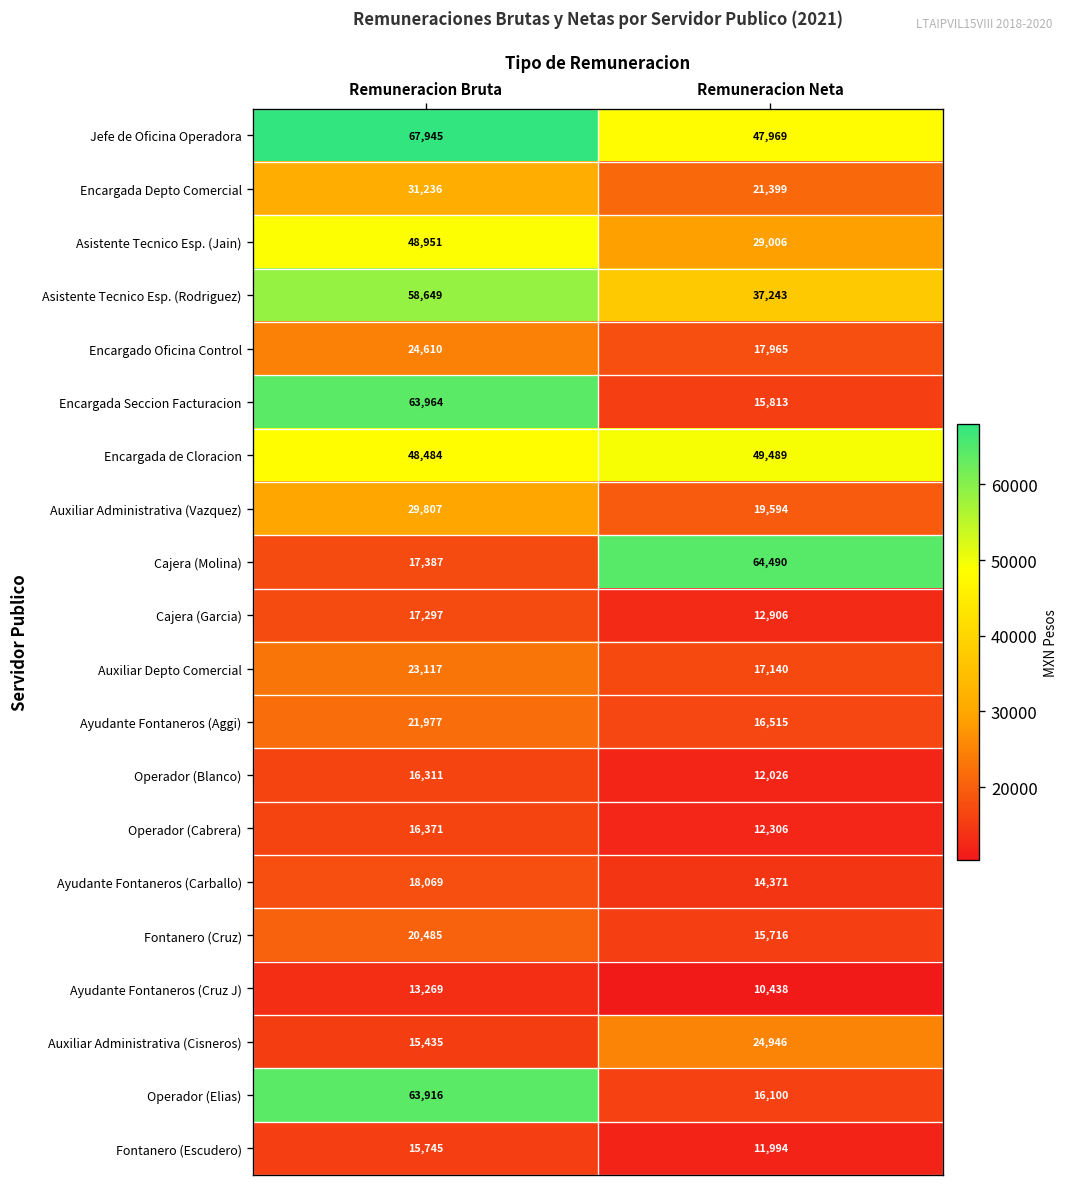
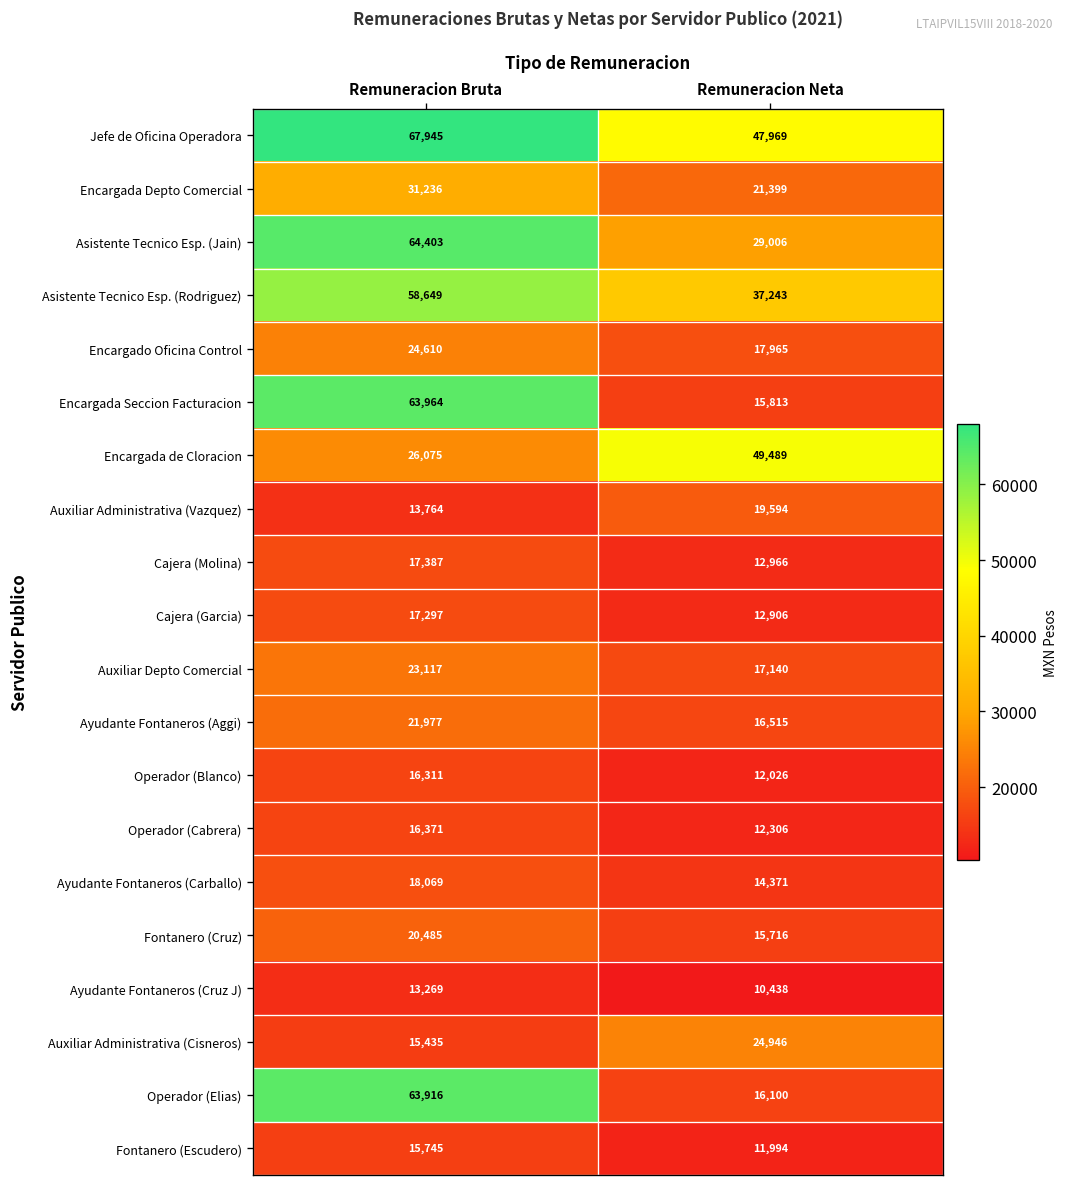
Asistente Tecnico Esp. (Jain), Remuneracion Bruta: 48,951 -> 64,403
Encargada de Cloracion, Remuneracion Bruta: 48,484 -> 26,075
Auxiliar Administrativa (Vazquez), Remuneracion Bruta: 29,807 -> 13,764
Cajera (Molina), Remuneracion Neta: 64,490 -> 12,966
